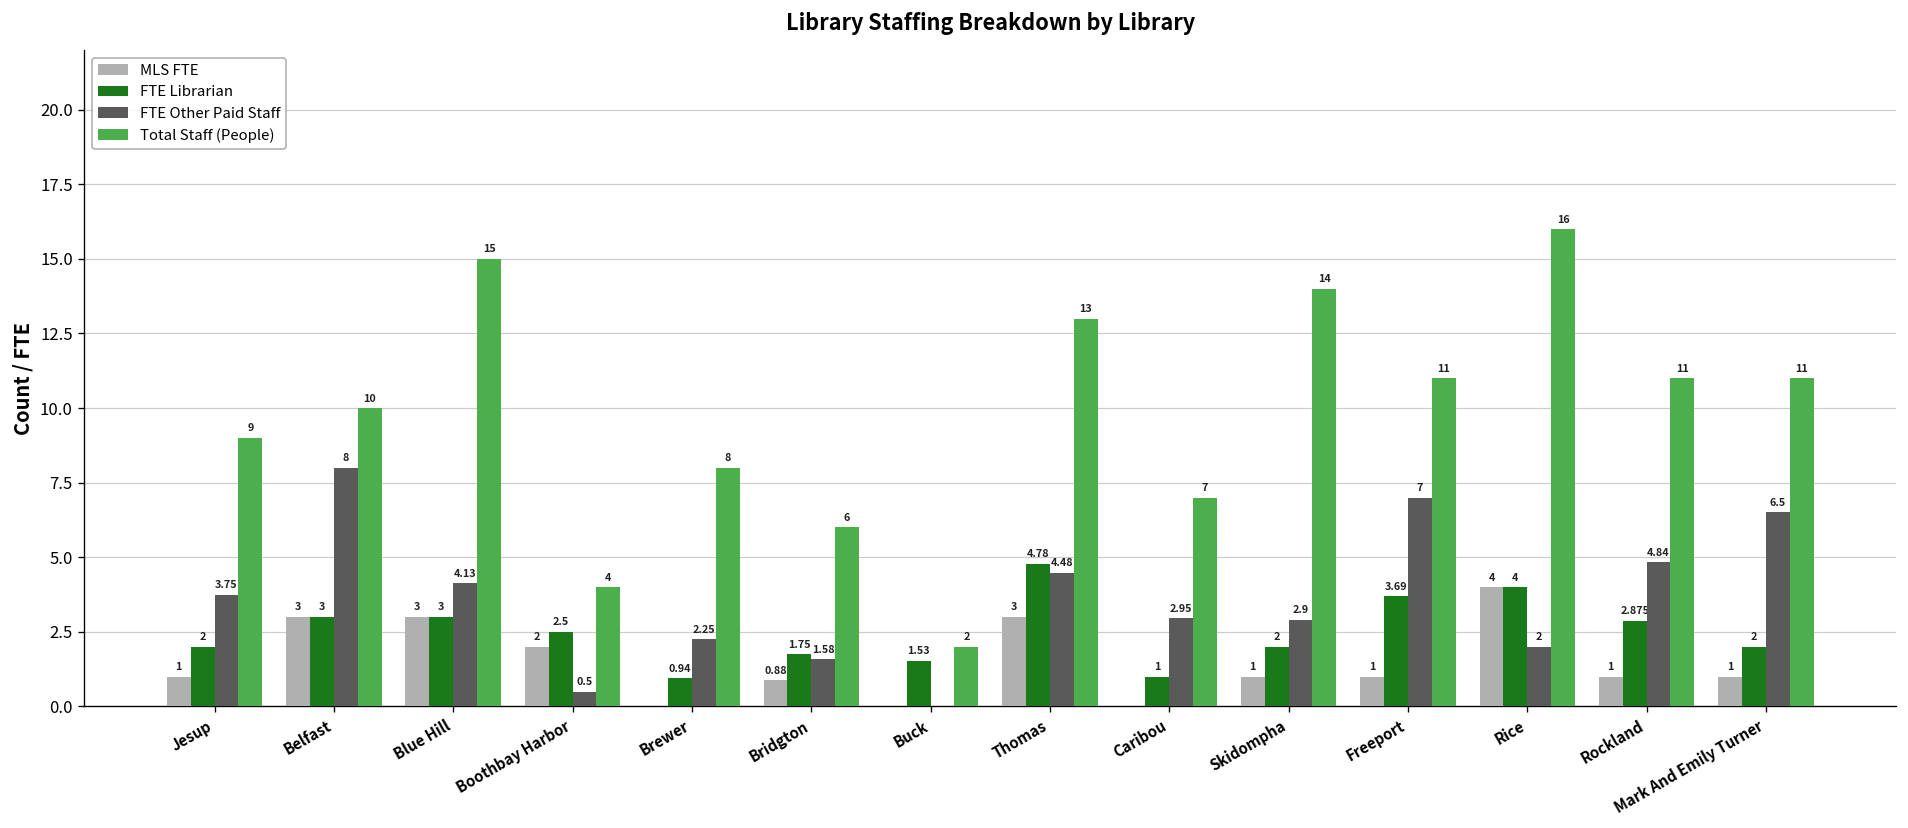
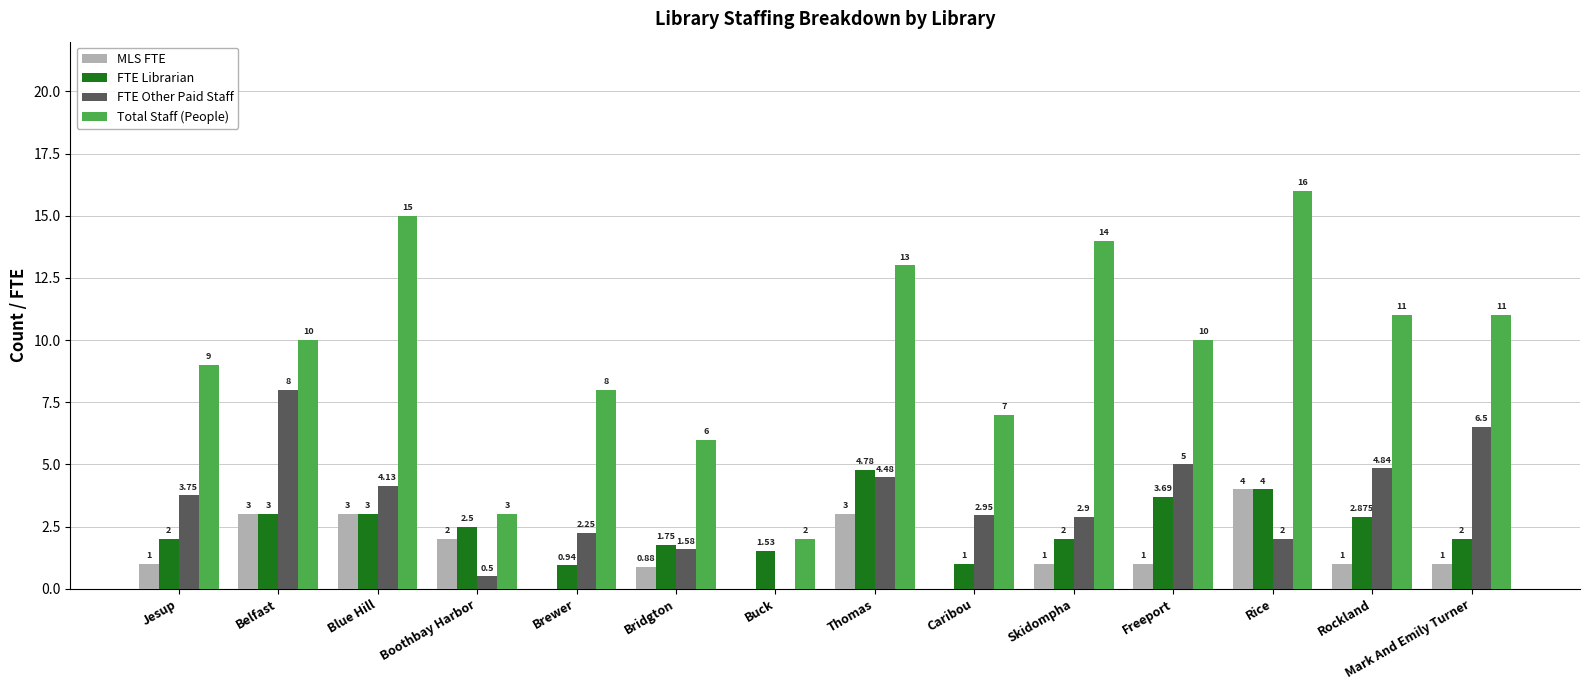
Total Staff (People), Boothbay Harbor: 4 -> 3
FTE Other Paid Staff, Freeport: 7 -> 5
Total Staff (People), Freeport: 11 -> 10
